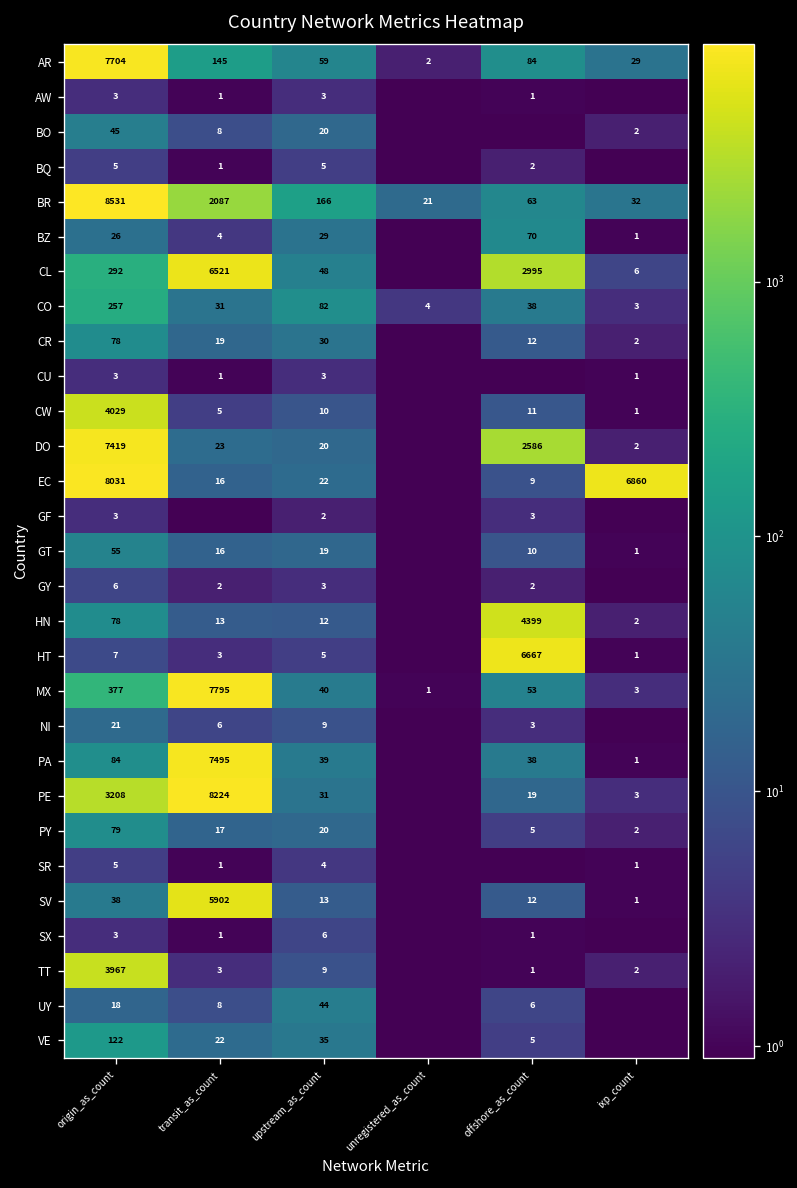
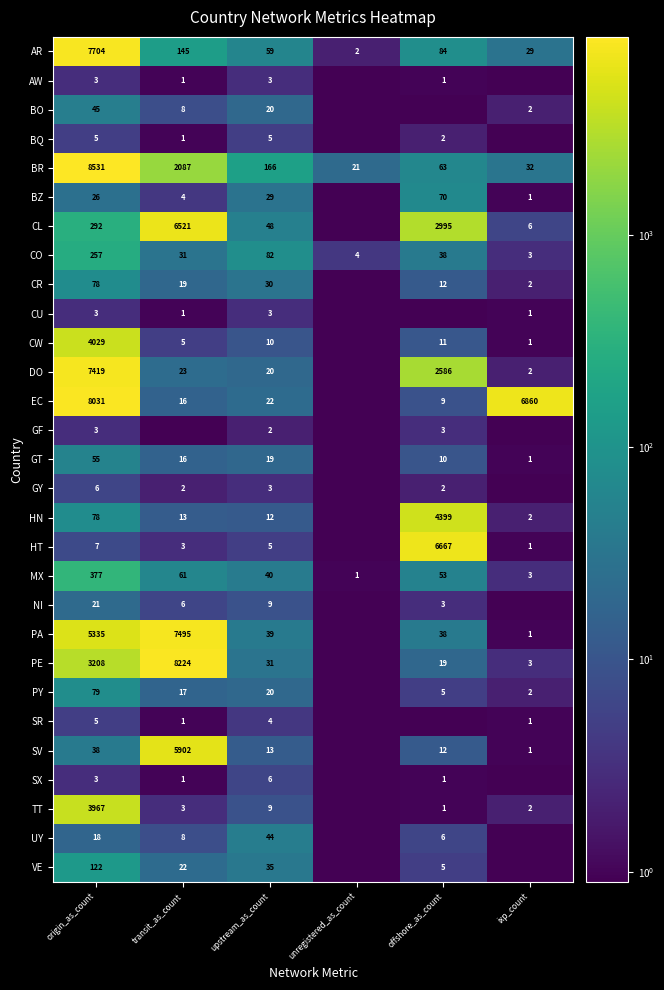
MX, transit_as_count: 7795 -> 61
PA, origin_as_count: 84 -> 5335
